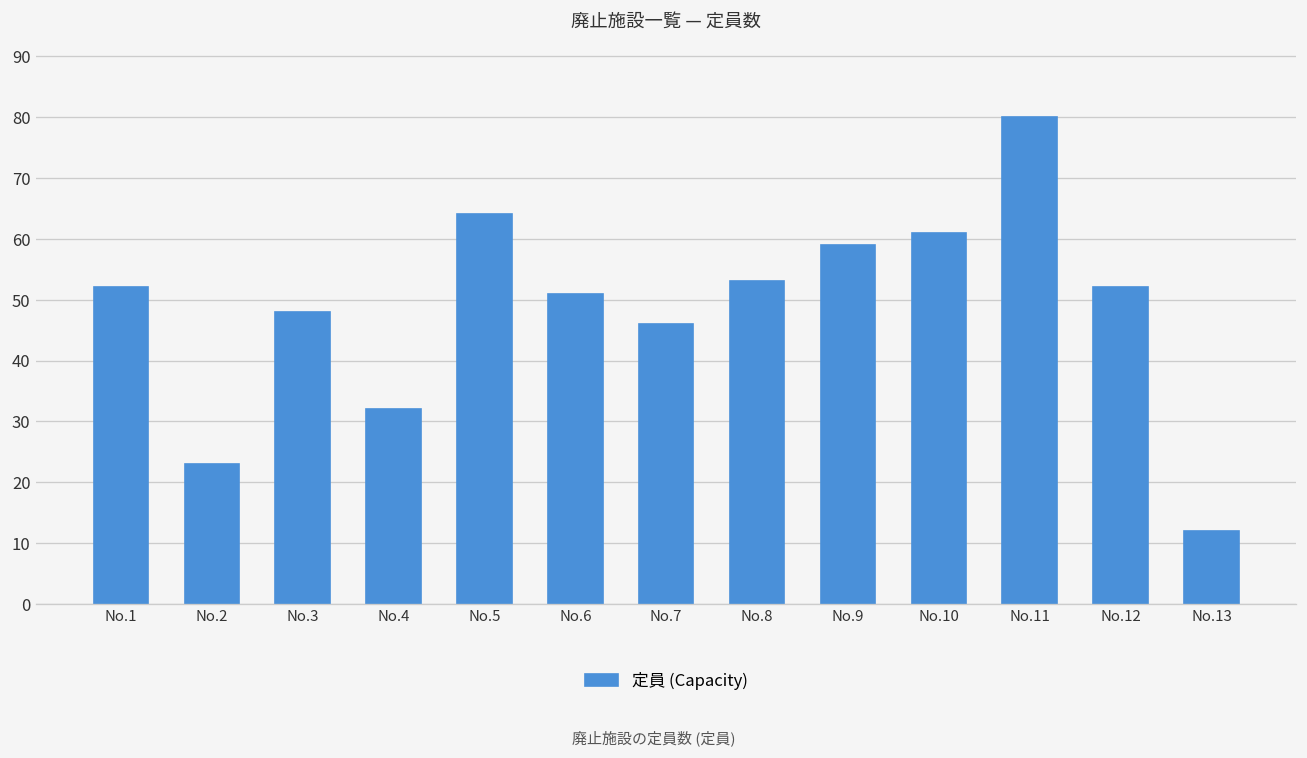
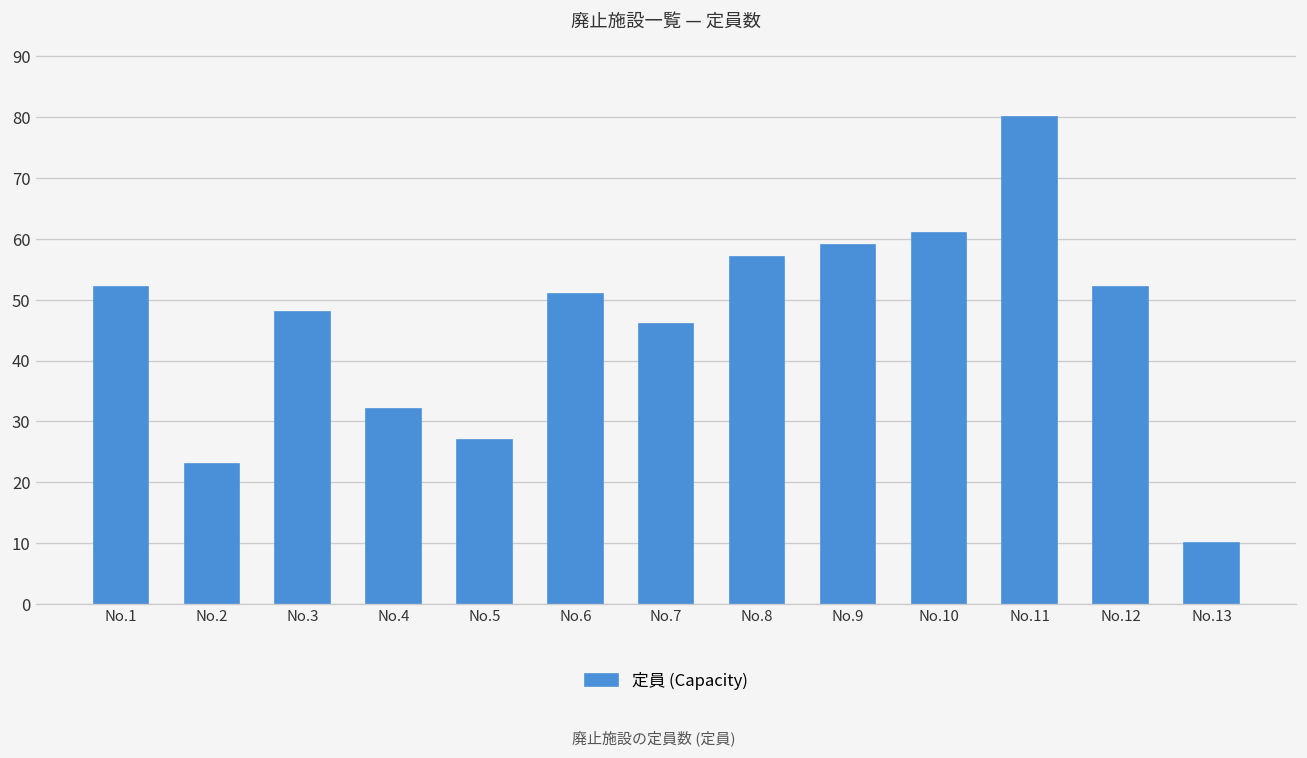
No.5: 64 -> 27
No.8: 53 -> 57
No.13: 12 -> 10
